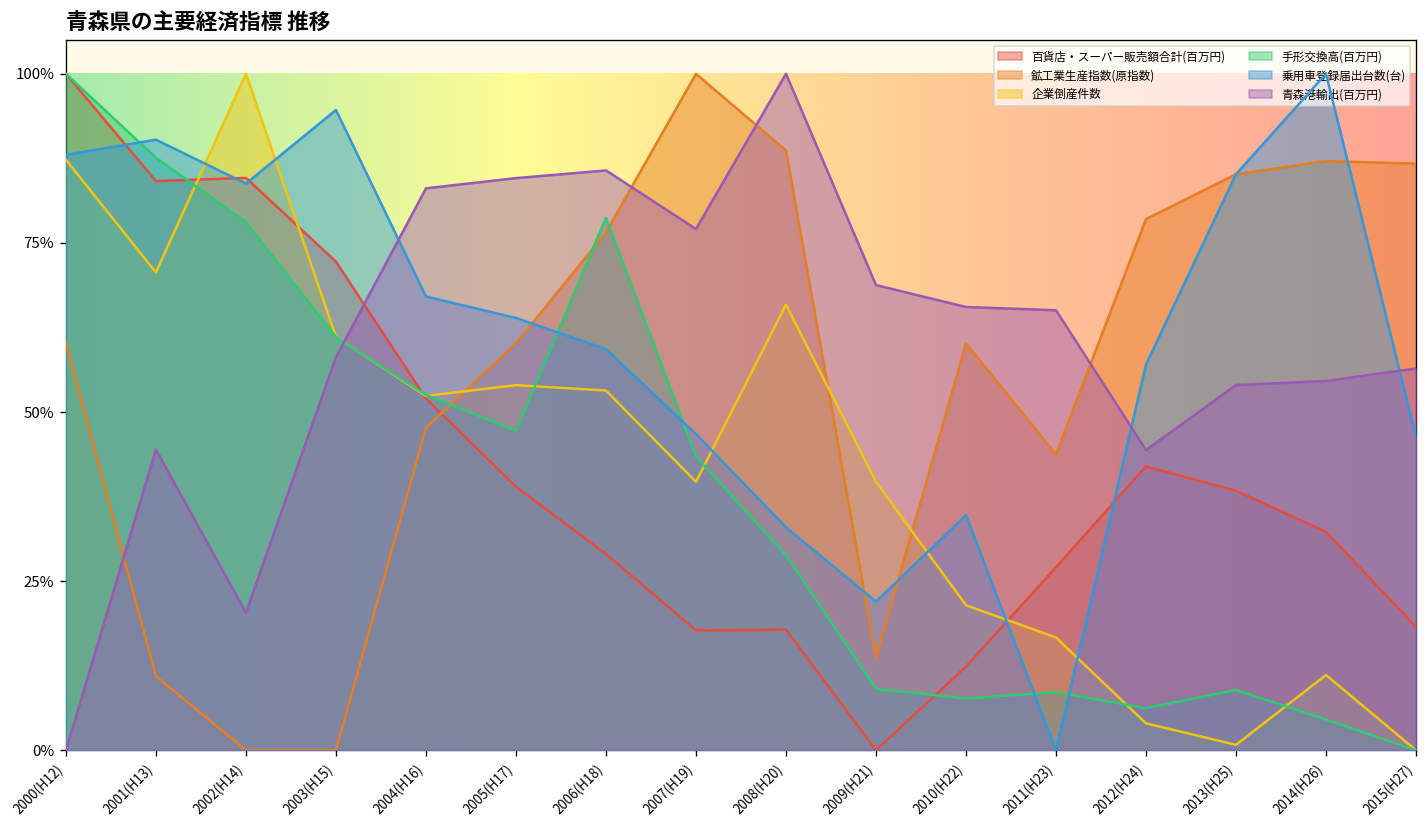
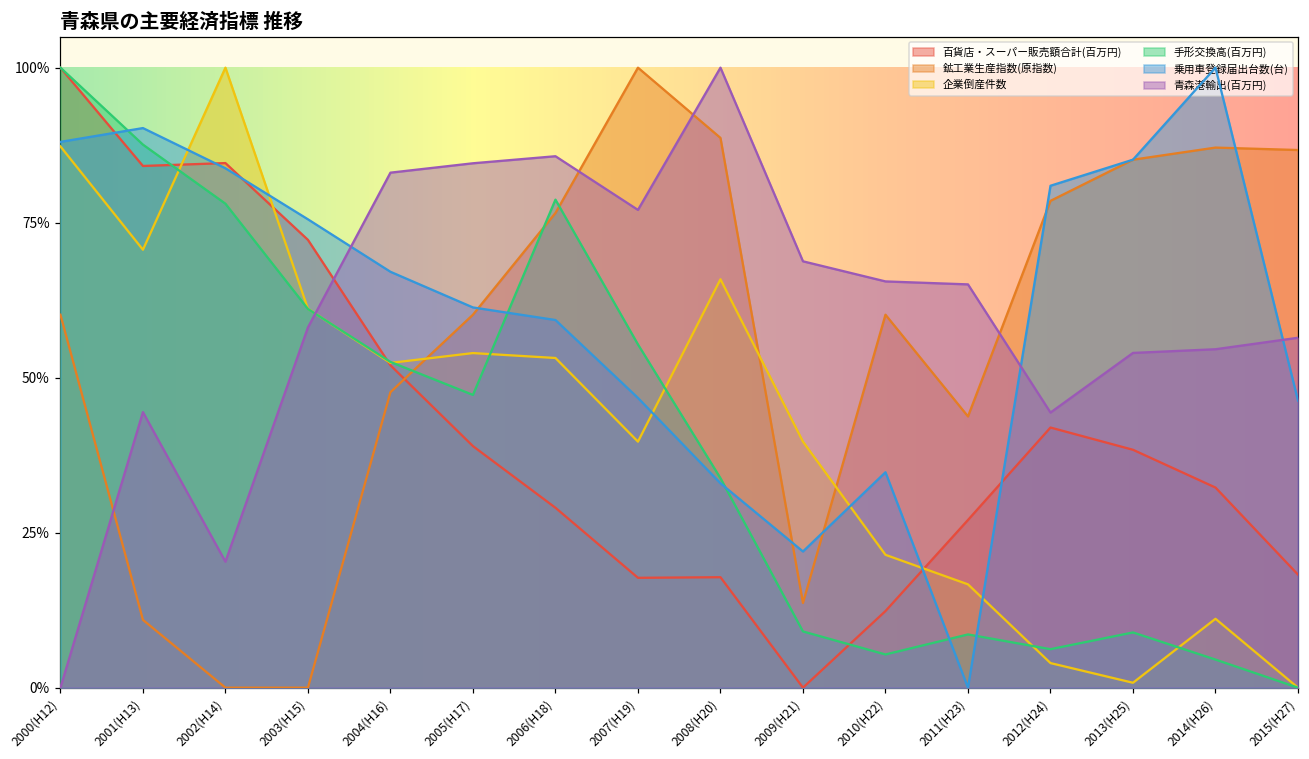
乗用車登録届出台数(台), 2003(H15): 95% -> 76%
乗用車登録届出台数(台), 2005(H17): 64% -> 61%
手形交換高(百万円), 2007(H19): 43% -> 55%
手形交換高(百万円), 2008(H20): 29% -> 34%
手形交換高(百万円), 2010(H22): 8% -> 5%
乗用車登録届出台数(台), 2012(H24): 57% -> 81%
